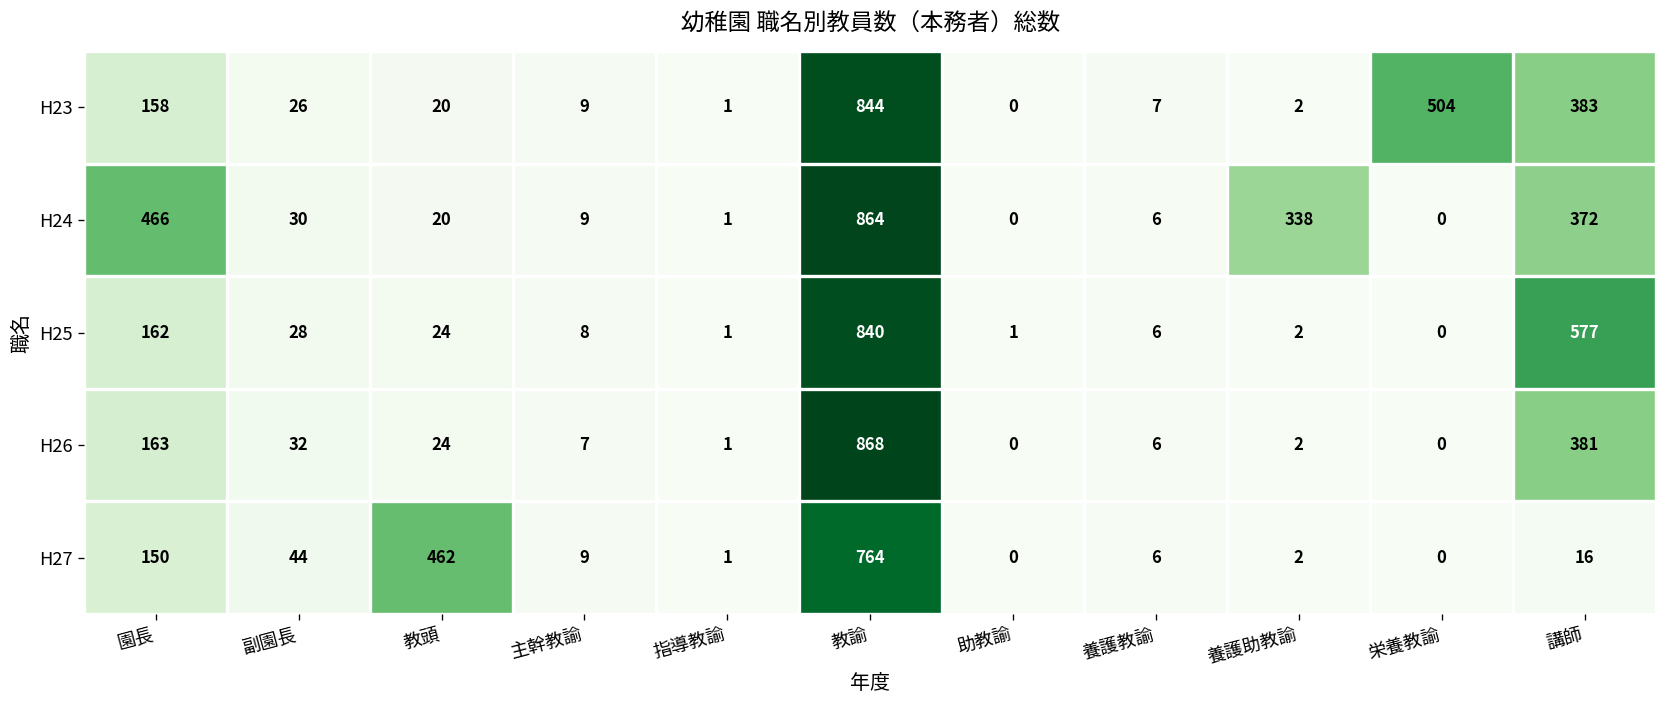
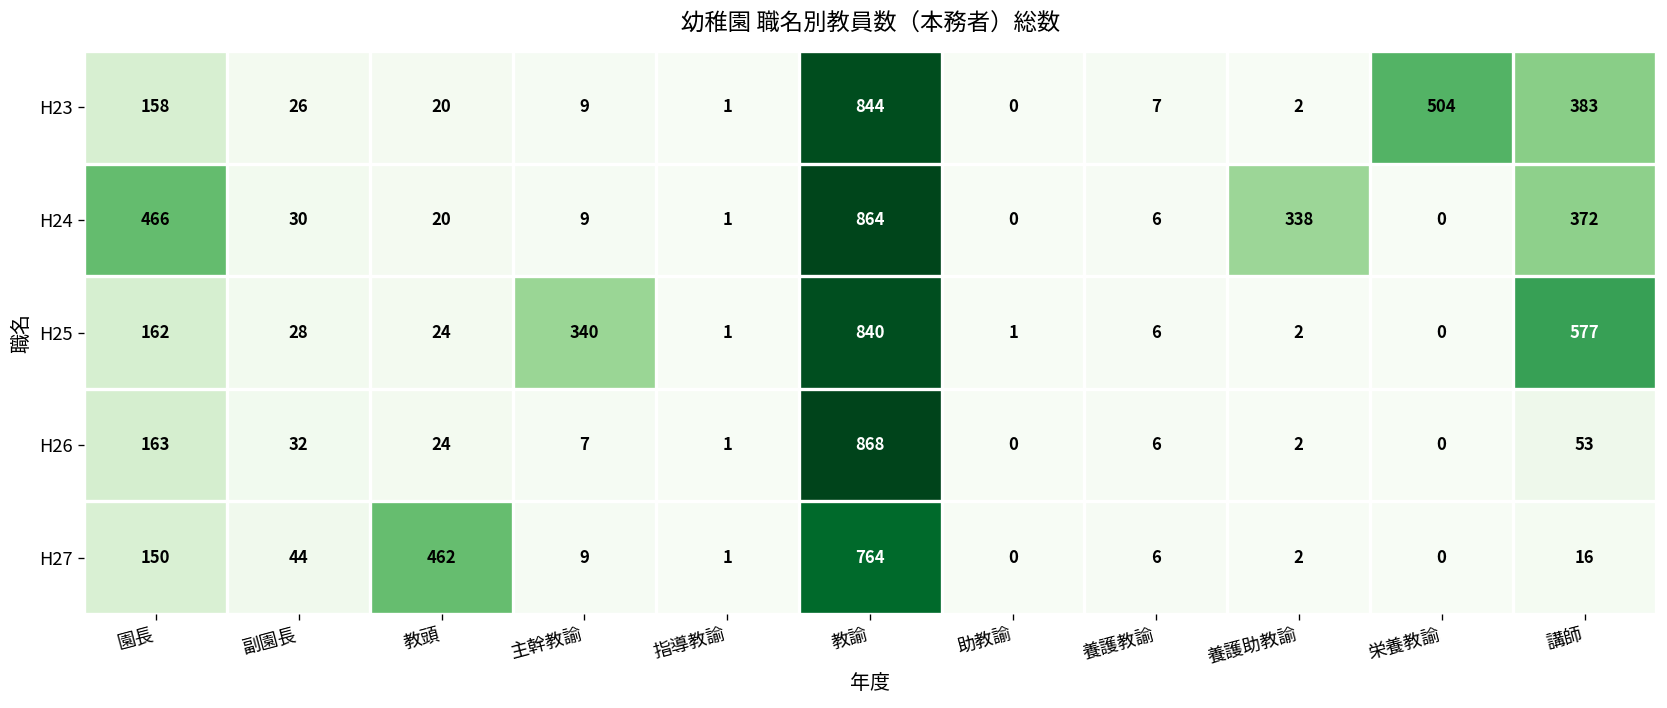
H25, 主幹教諭: 8 -> 340
H26, 講師: 381 -> 53
